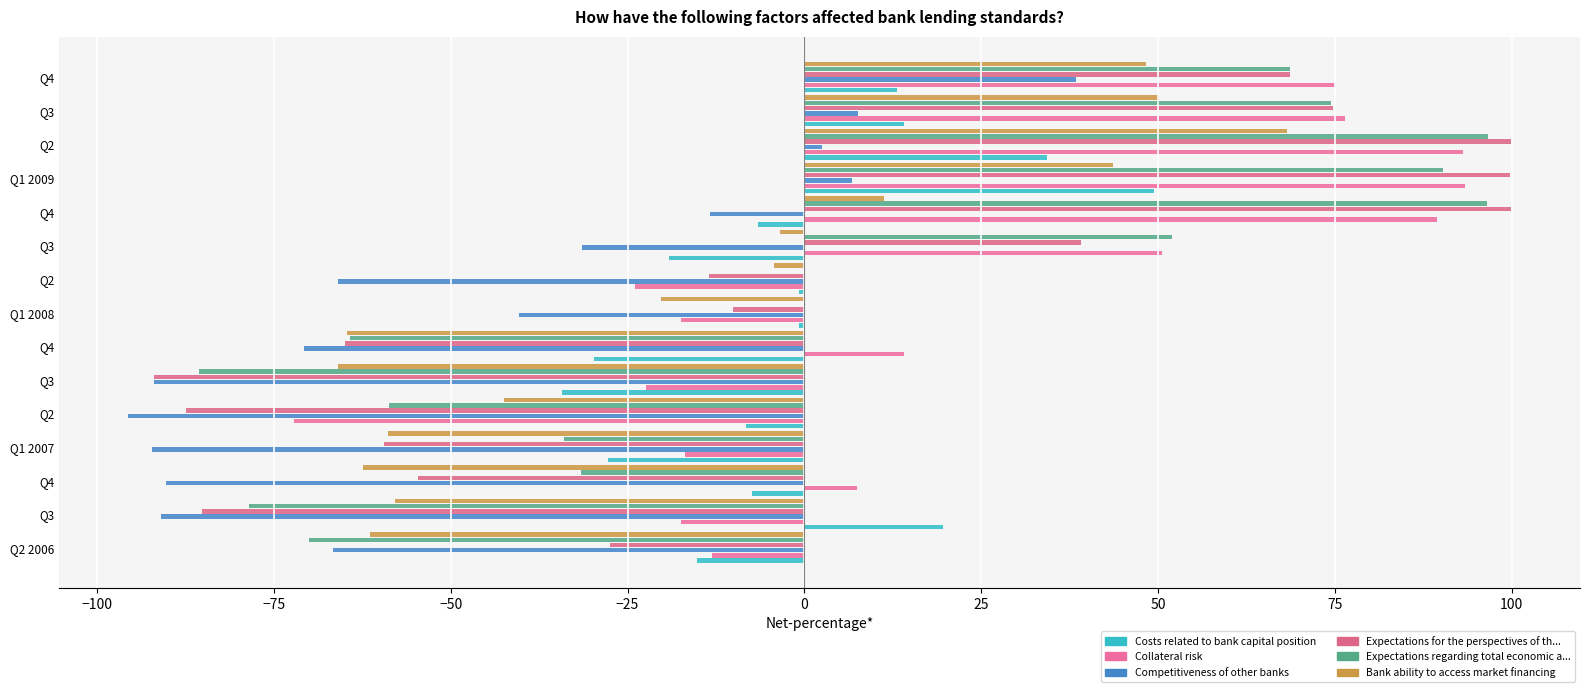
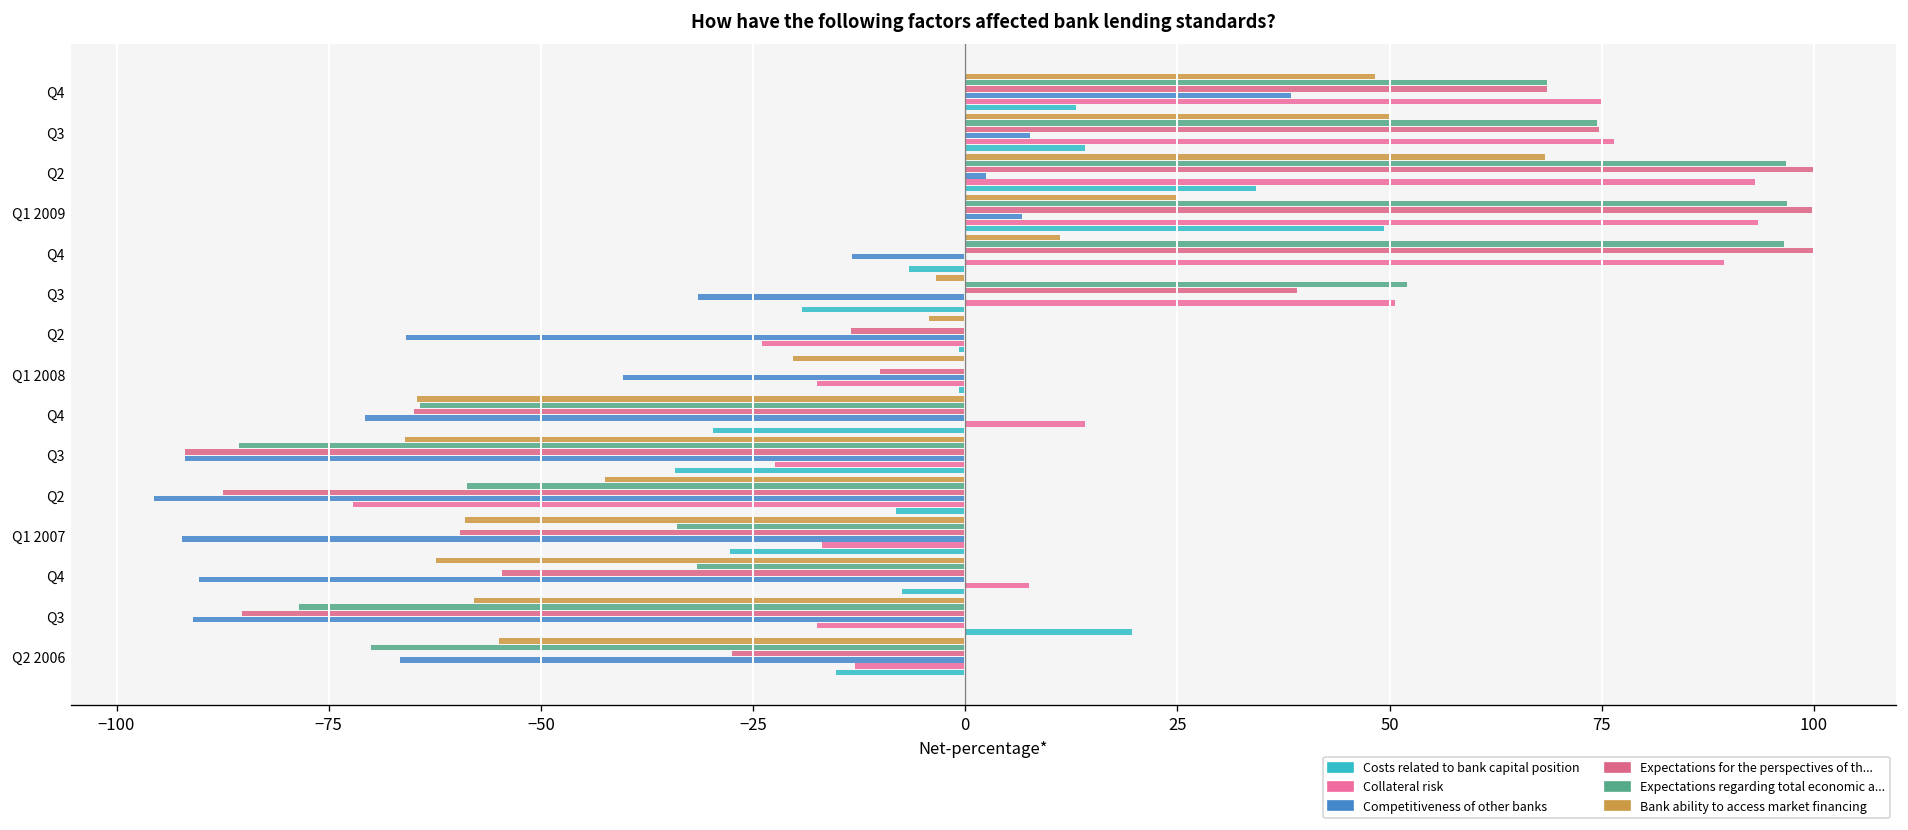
Bank ability to access market financing, Q1 2009: 44 -> 25
Expectations regarding total economic a..., Q1 2009: 90 -> 97
Bank ability to access market financing, Q2 2006: -61 -> -55
